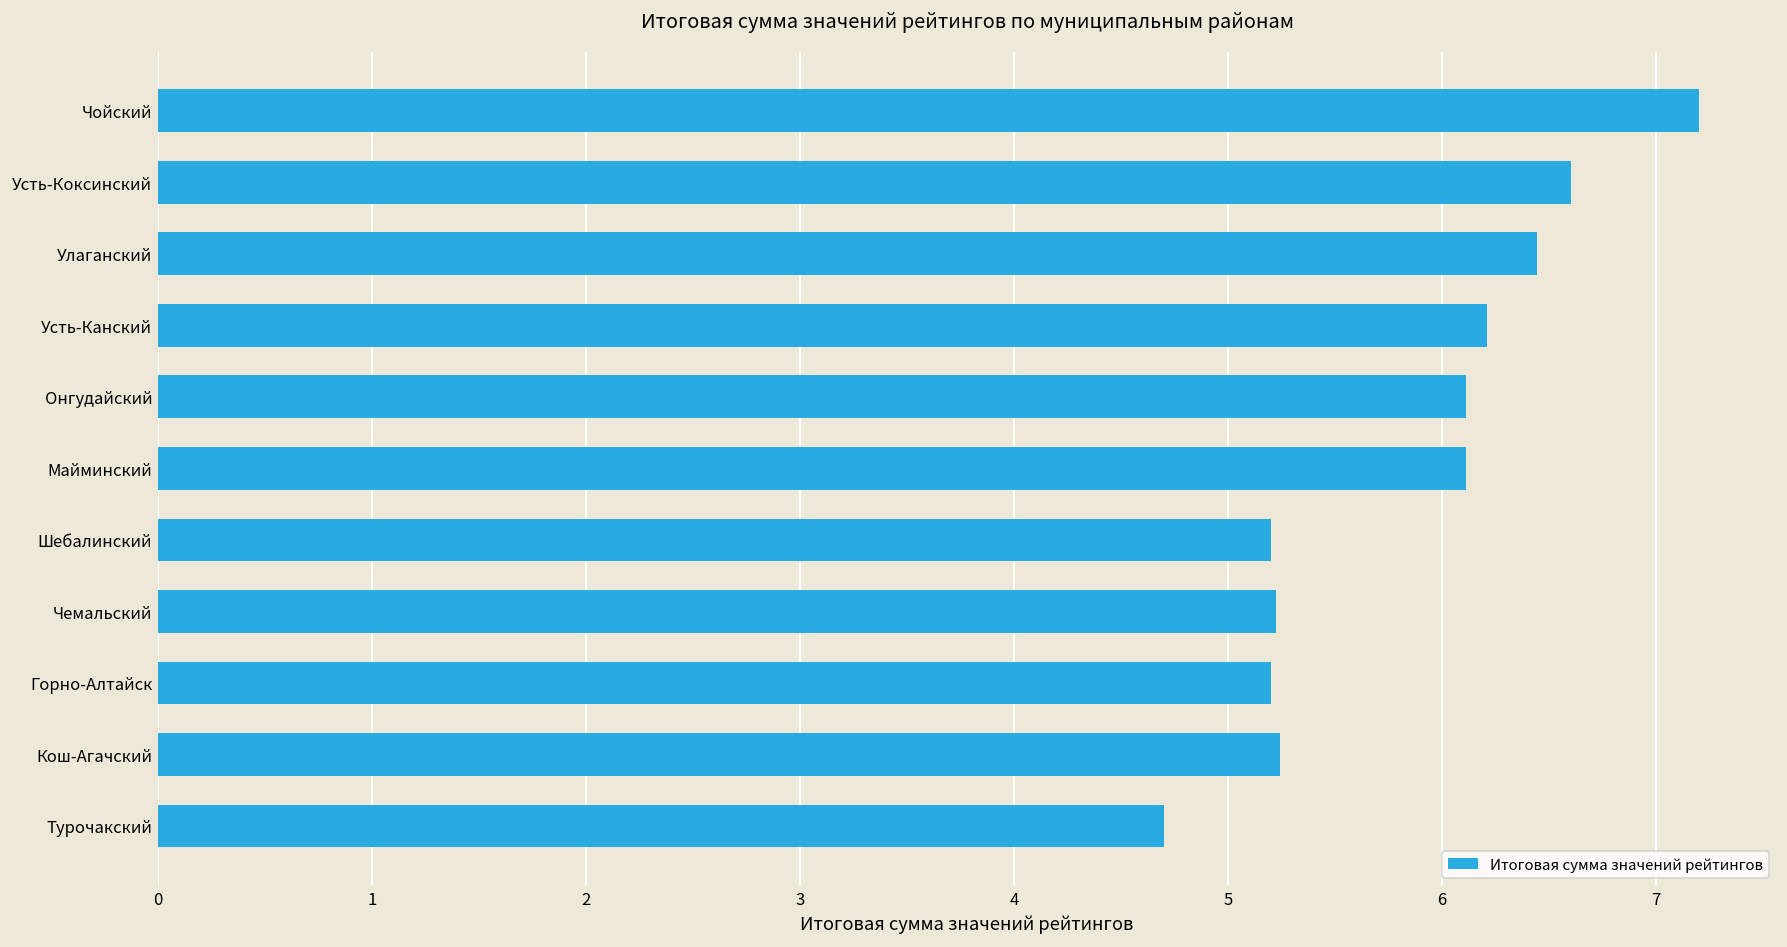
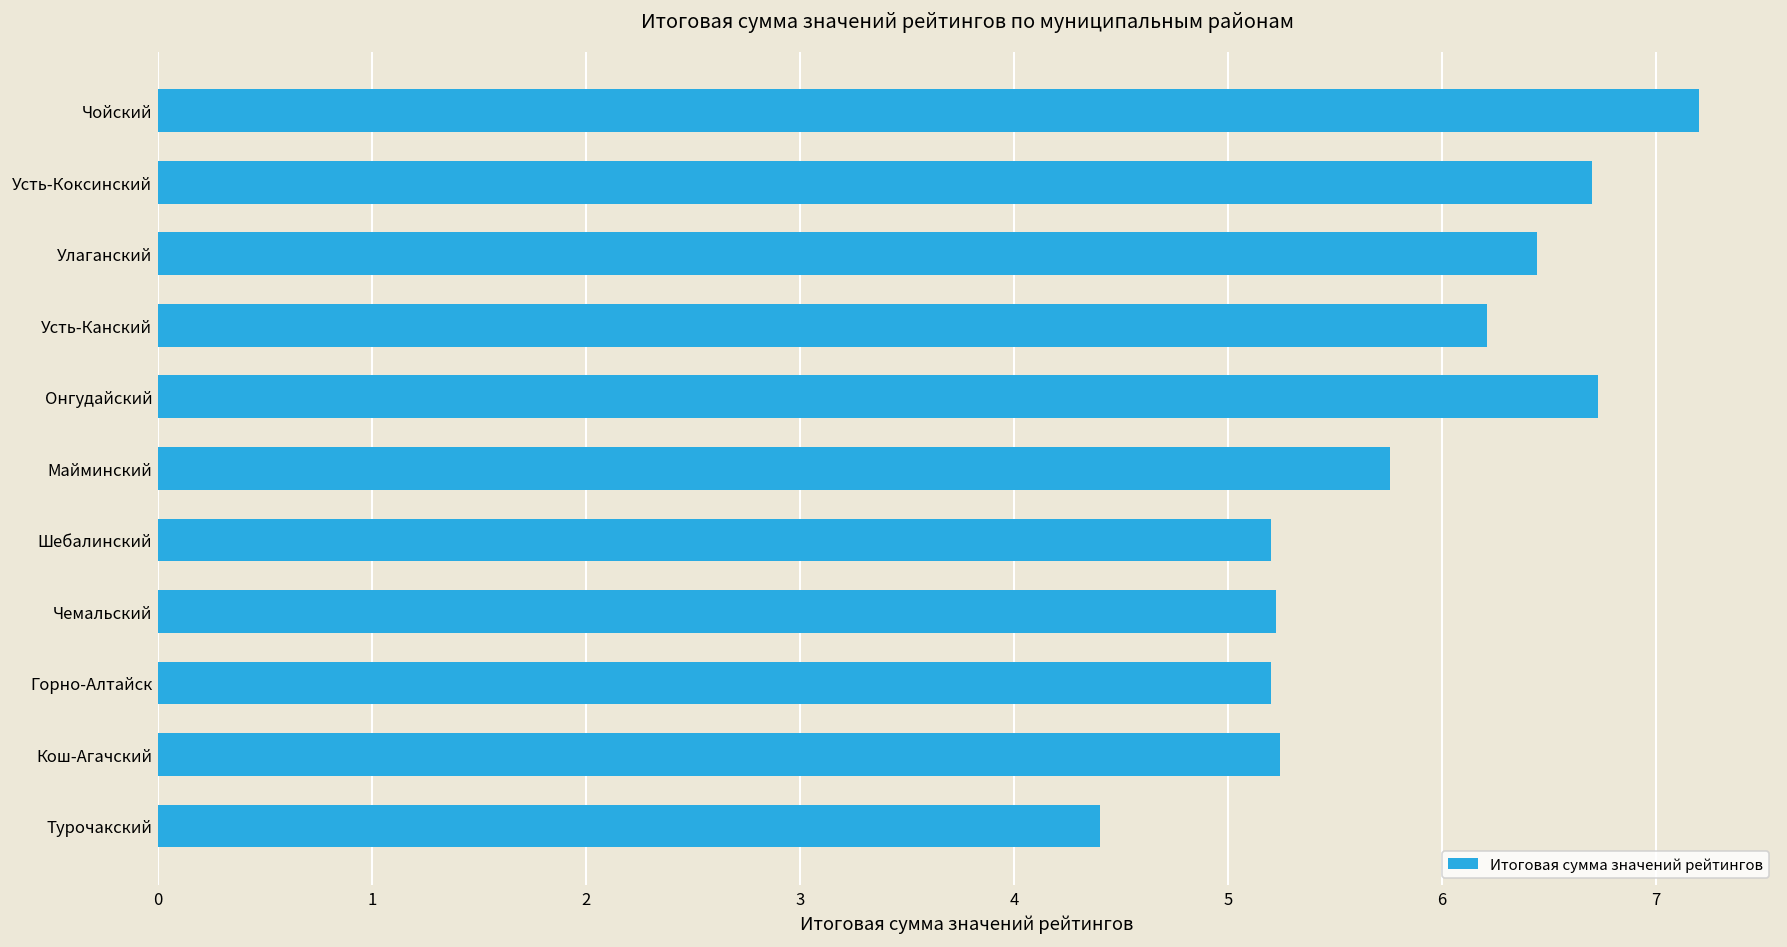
Усть-Коксинский: 6.6 -> 6.7
Онгудайский: 6.11 -> 6.73
Майминский: 6.11 -> 5.76
Турочакский: 4.7 -> 4.4
